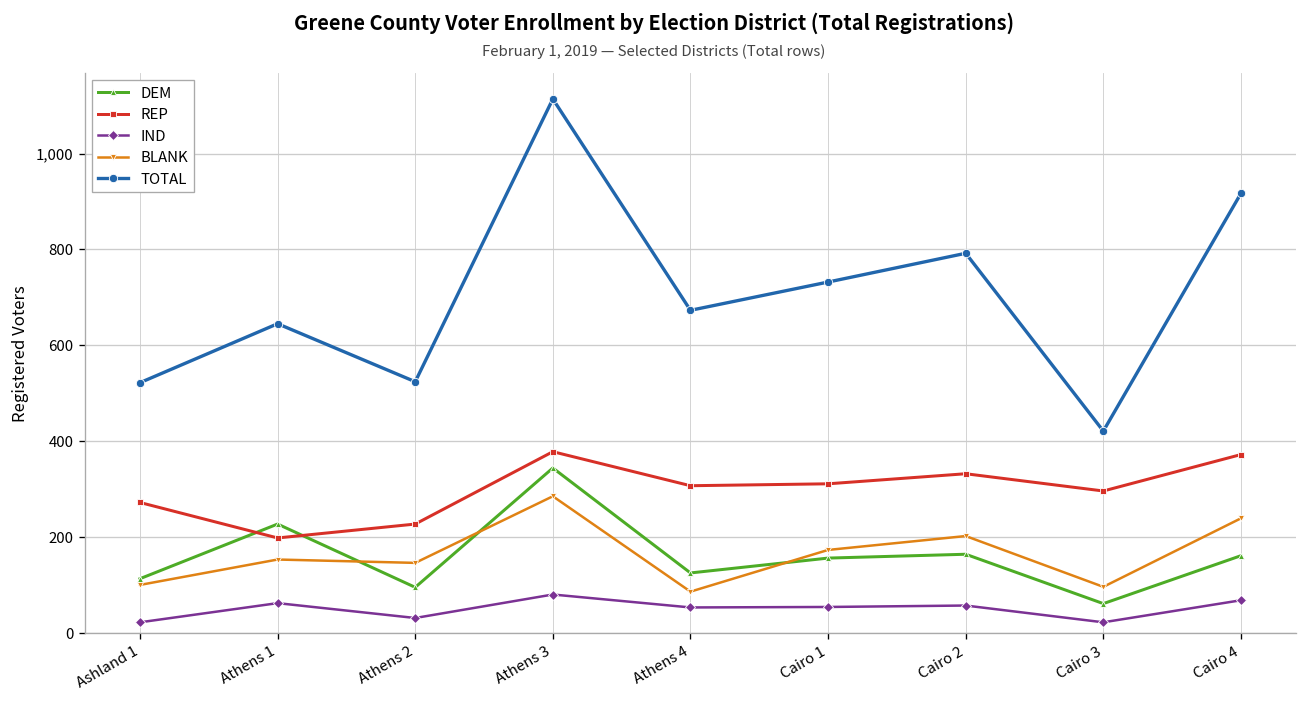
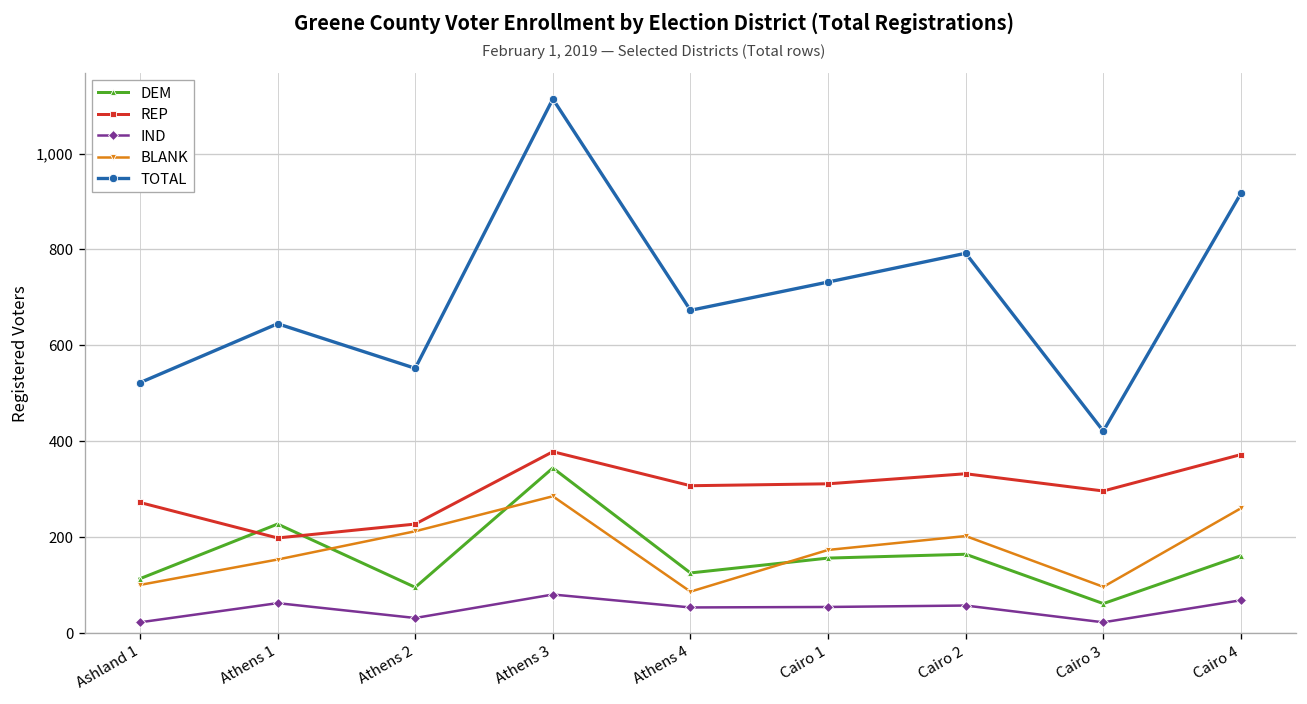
BLANK, Athens 2: 150 -> 210
TOTAL, Athens 2: 520 -> 550
BLANK, Cairo 4: 240 -> 260
